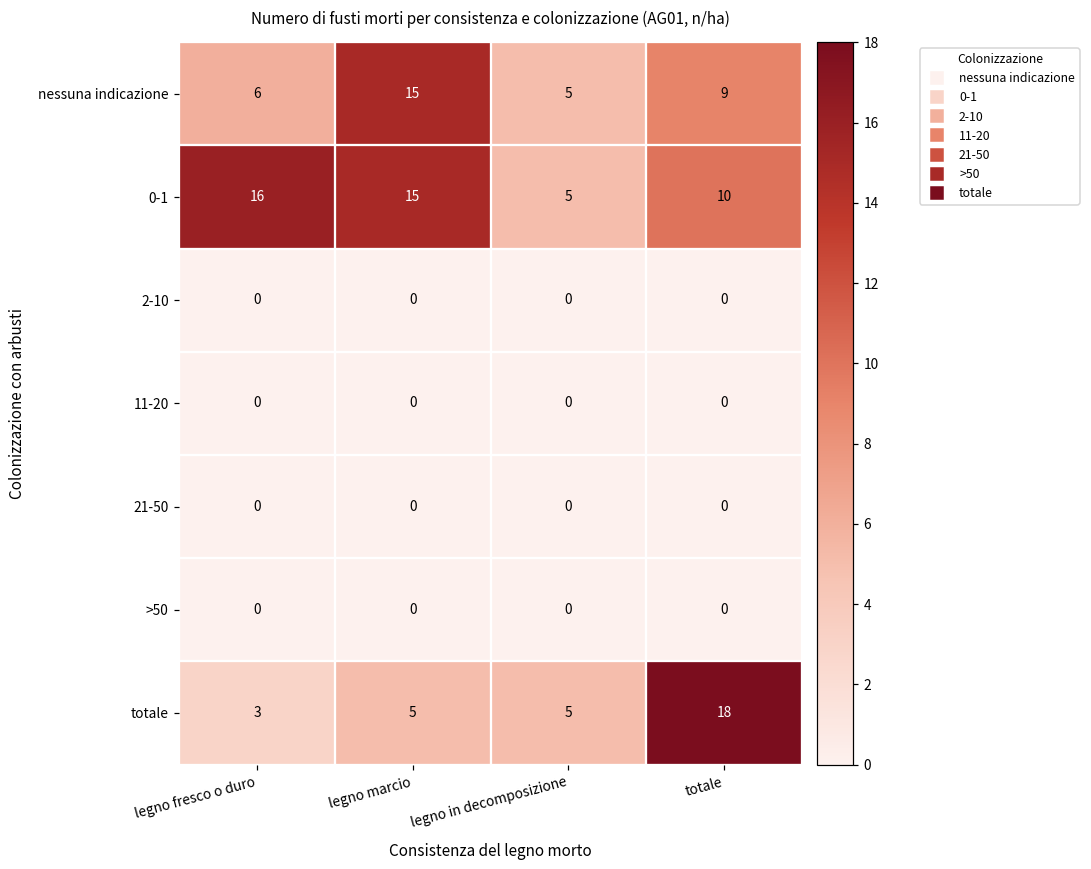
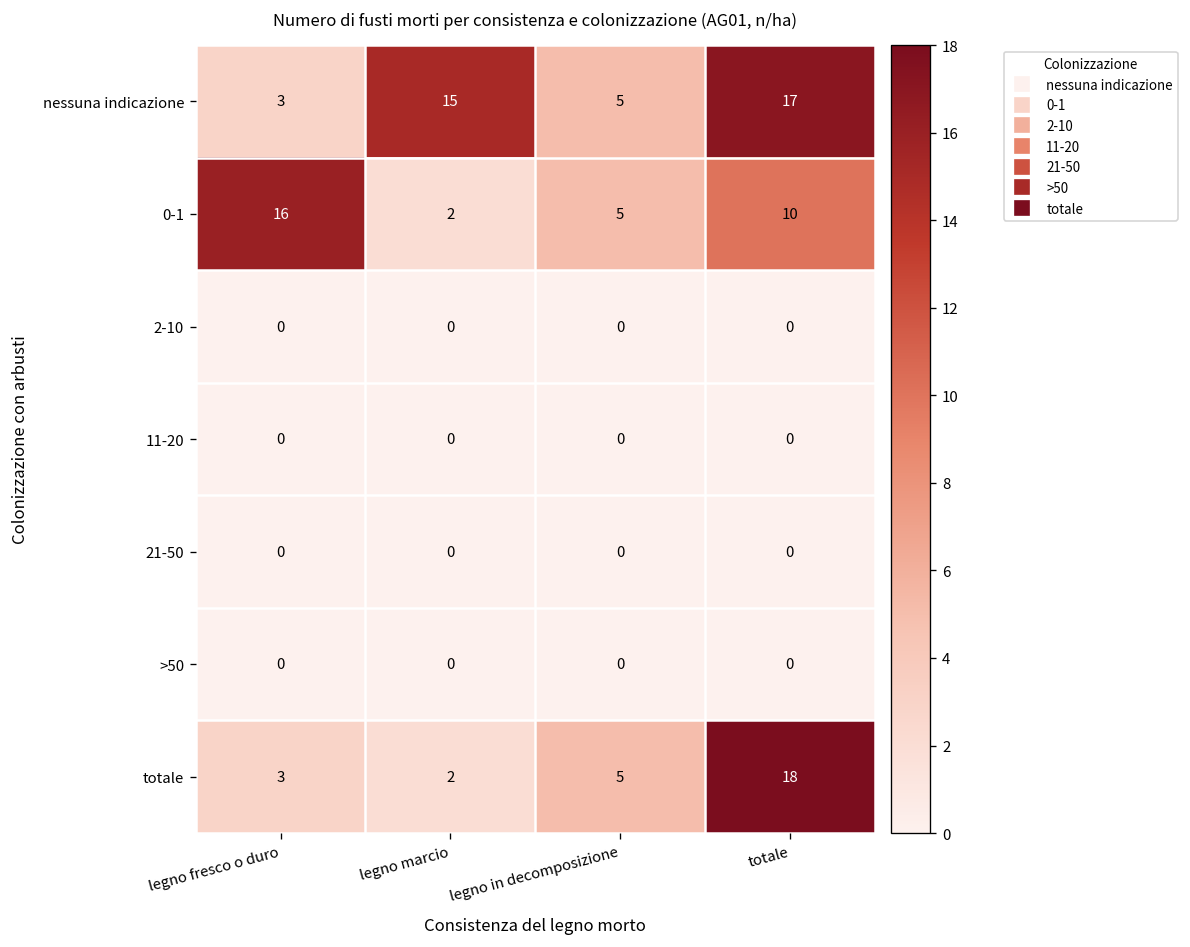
nessuna indicazione, legno fresco o duro: 6 -> 3
nessuna indicazione, totale: 9 -> 17
0-1, legno marcio: 15 -> 2
totale, legno marcio: 5 -> 2
